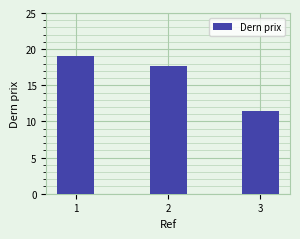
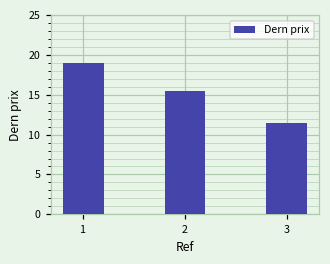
2: 18 -> 16
